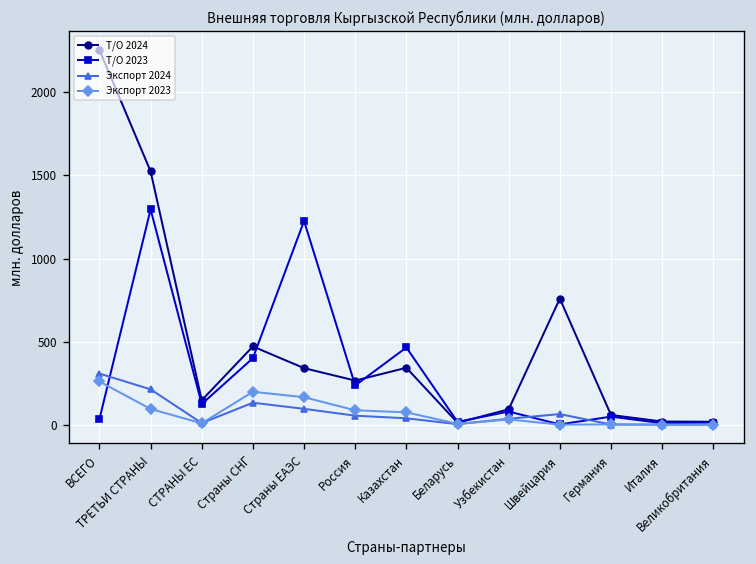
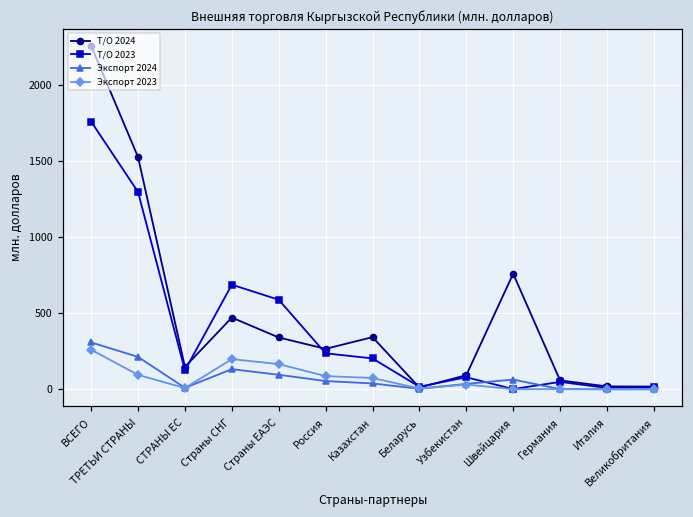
Т/О 2023, ВСЕГО: 30 -> 1760
Т/О 2023, Страны СНГ: 400 -> 690
Т/О 2023, Страны ЕАЭС: 1230 -> 590
Т/О 2023, Казахстан: 460 -> 200
